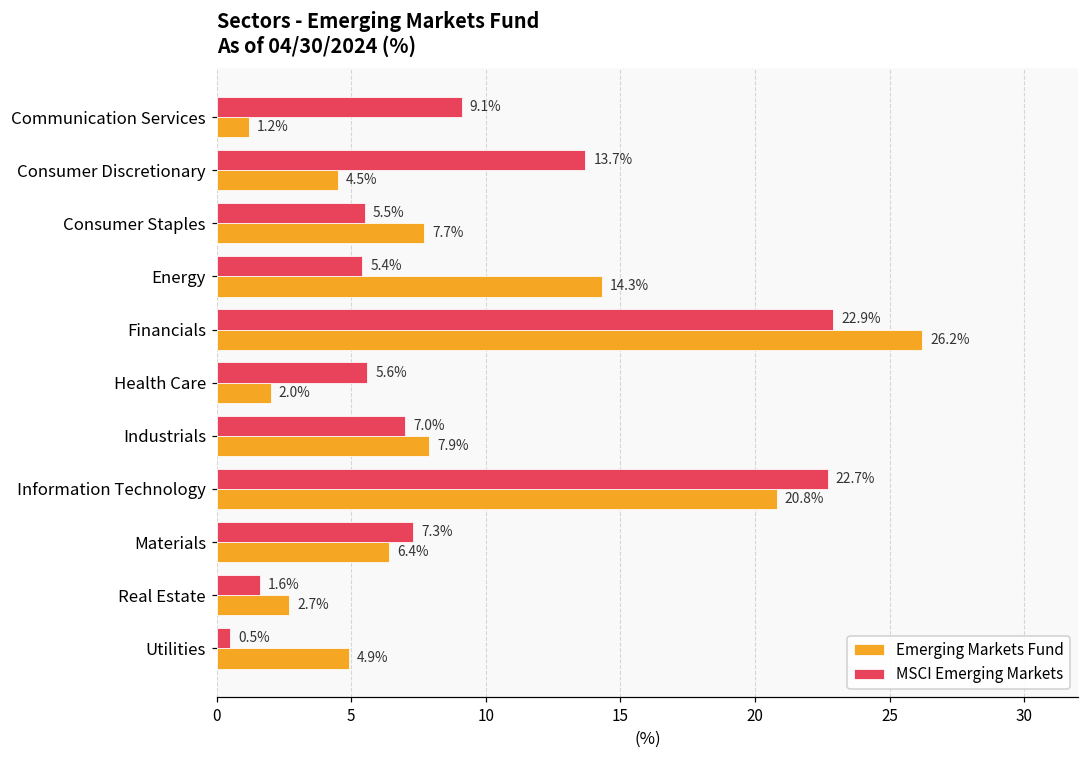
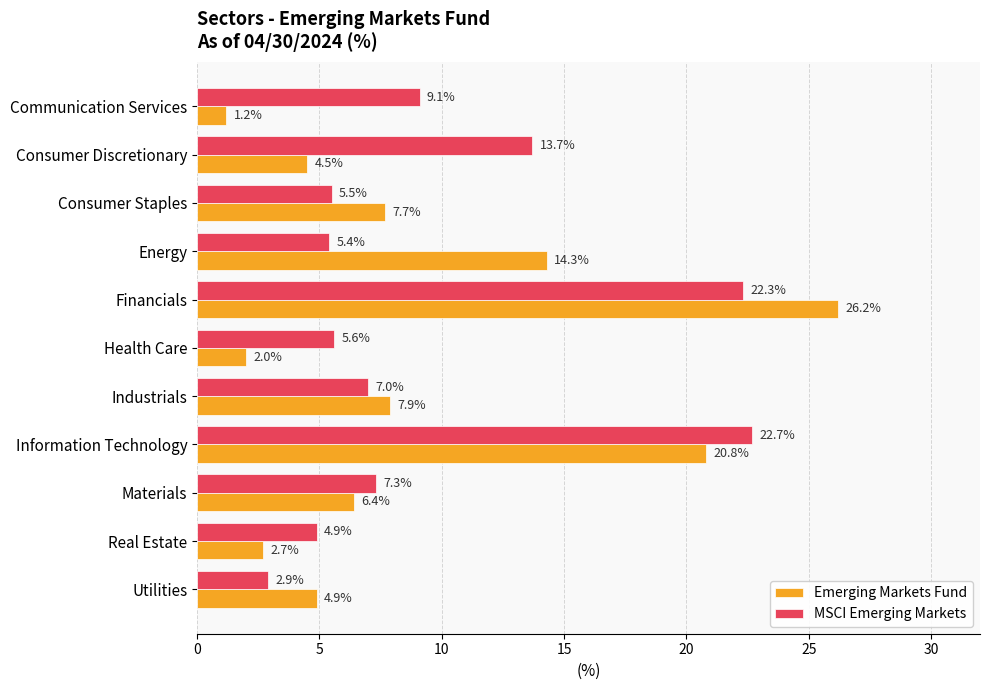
MSCI Emerging Markets, Financials: 22.9% -> 22.3%
MSCI Emerging Markets, Real Estate: 1.6% -> 4.9%
MSCI Emerging Markets, Utilities: 0.5% -> 2.9%
